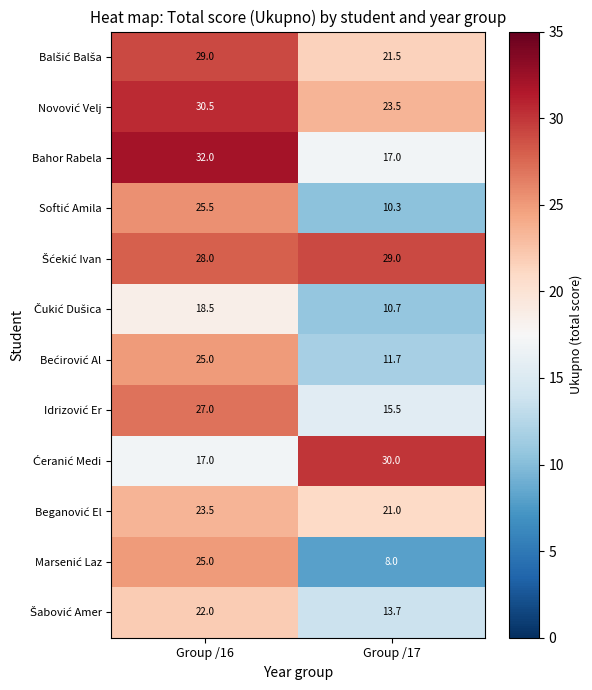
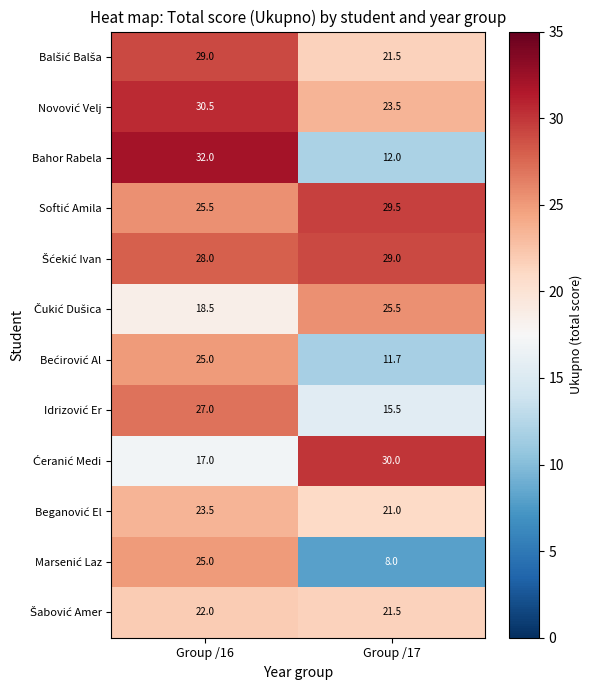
Bahor Rabela, Group /17: 17.0 -> 12.0
Softić Amila, Group /17: 10.3 -> 29.5
Čukić Dušica, Group /17: 10.7 -> 25.5
Šabović Amer, Group /17: 13.7 -> 21.5
